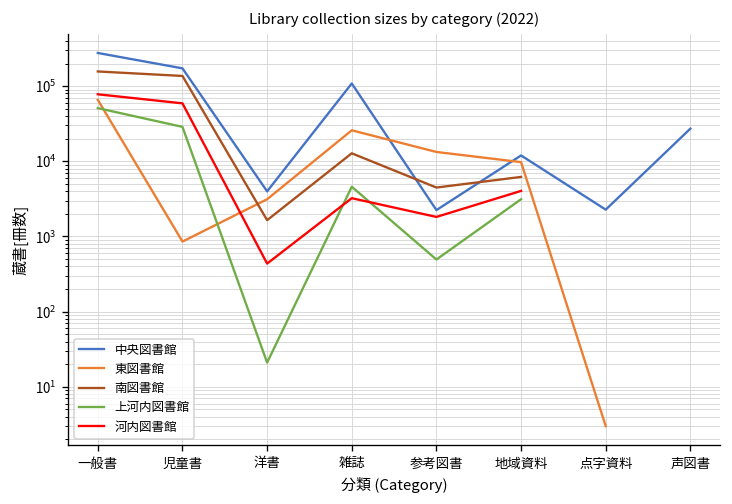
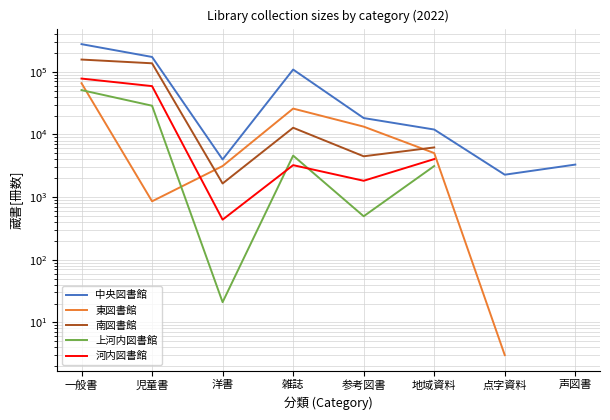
中央図書館, 参考図書: 2200 -> 18000
東図書館, 地域資料: 10000 -> 5000
中央図書館, 声図書: 27000 -> 3000
